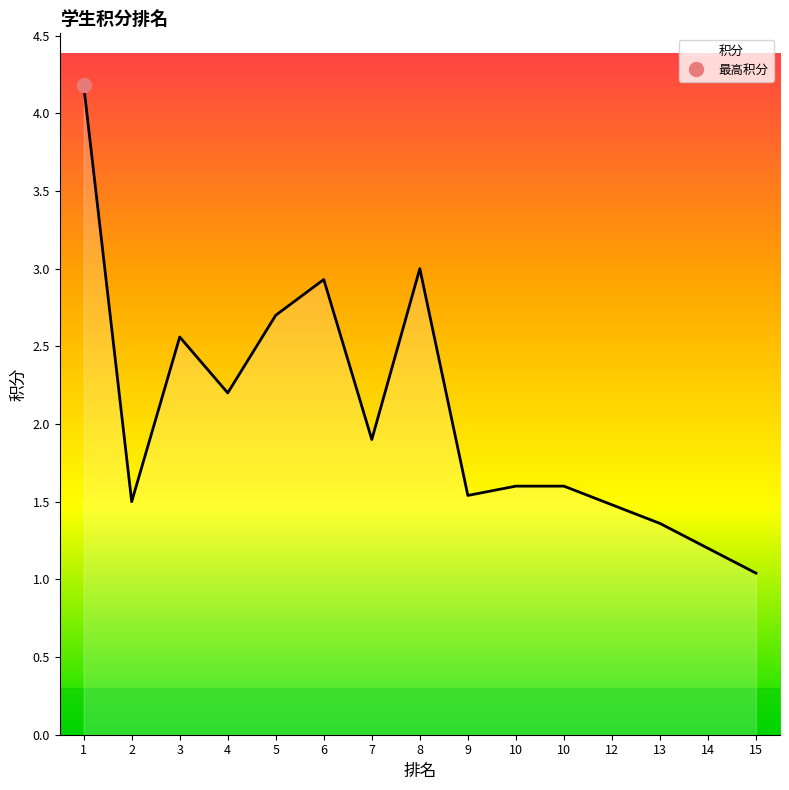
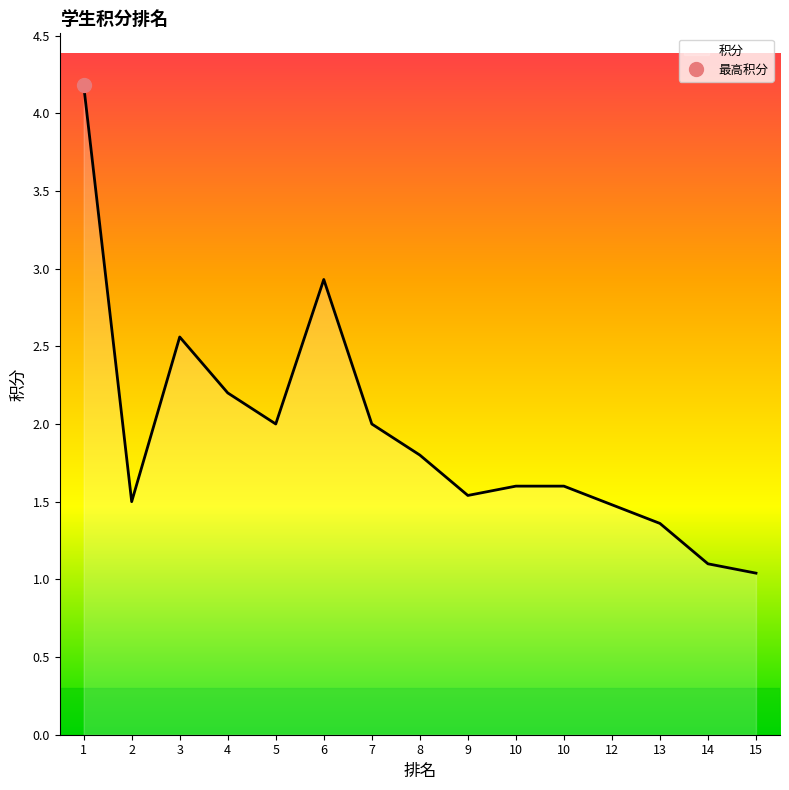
积分, 5: 2.7 -> 2.0
积分, 7: 1.9 -> 2.0
积分, 8: 3.0 -> 1.8
积分, 14: 1.2 -> 1.1
